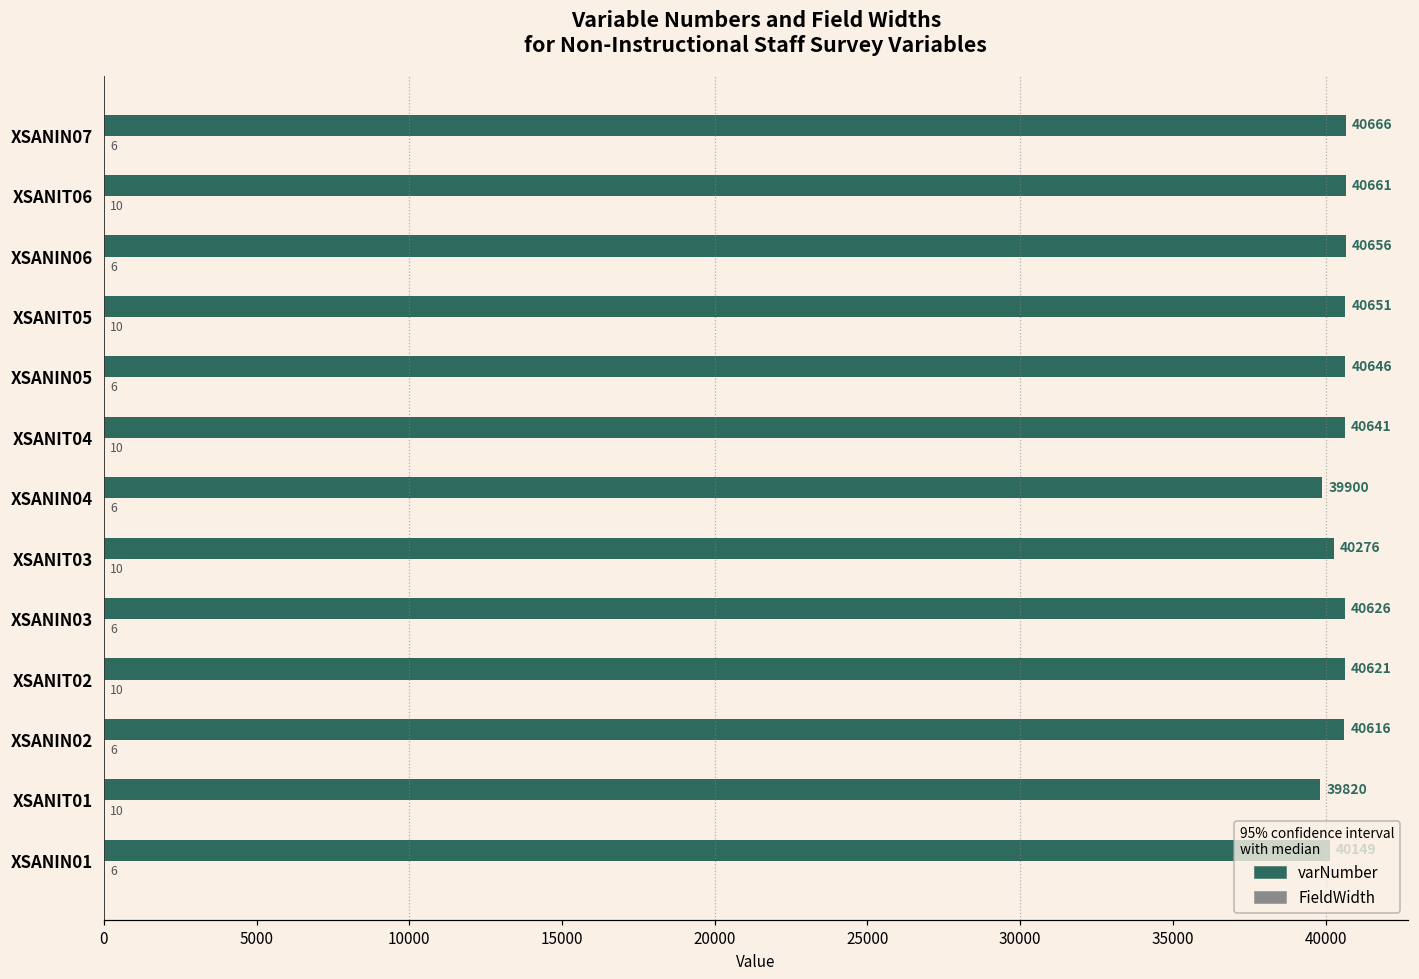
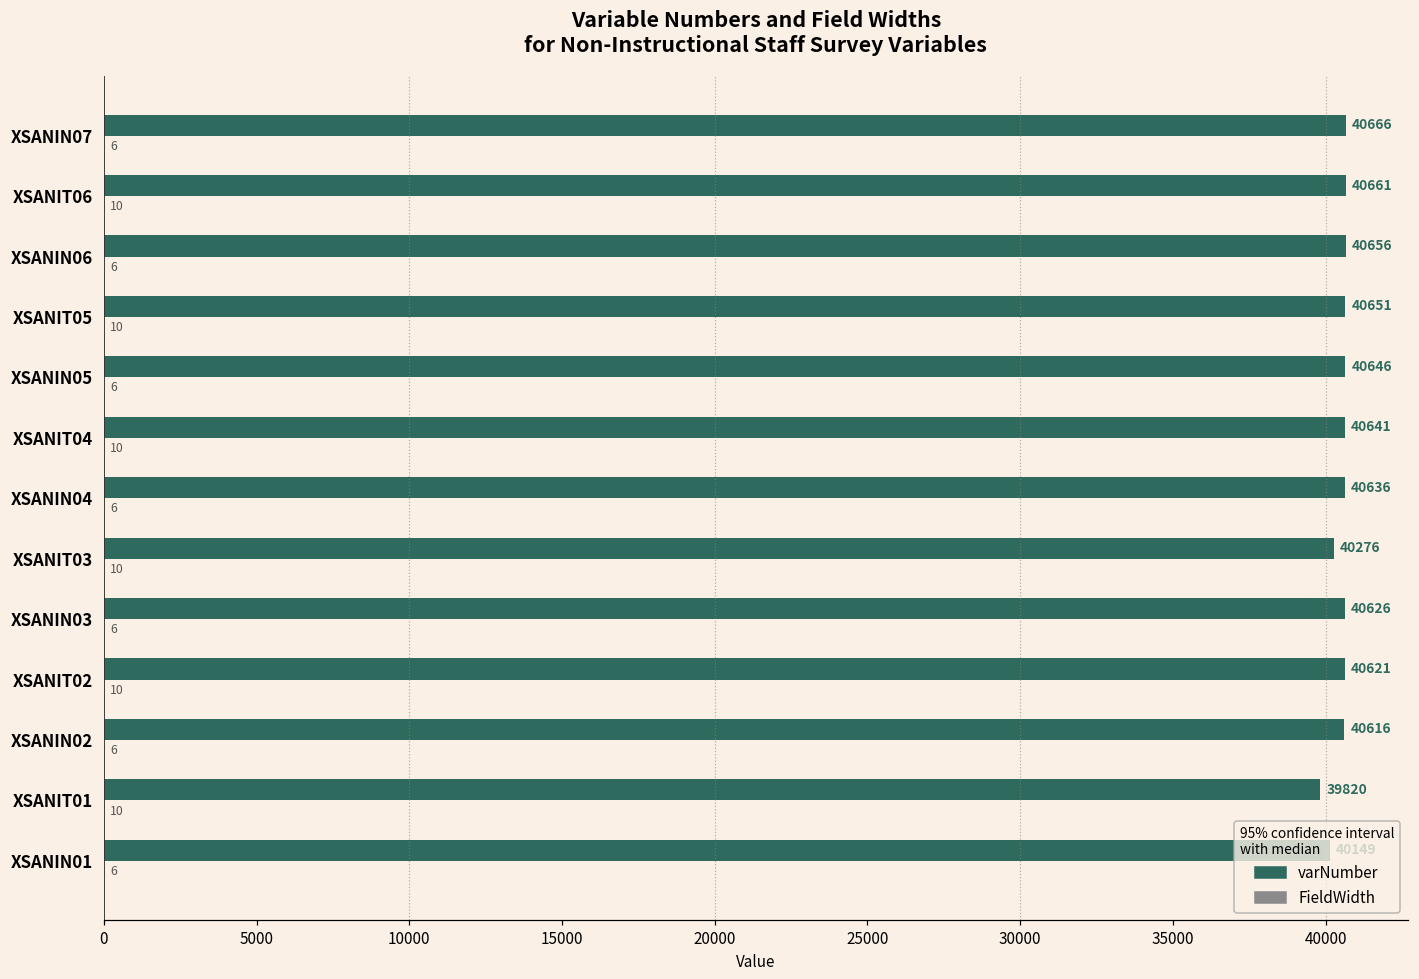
varNumber, XSANIN04: 39900 -> 40636
